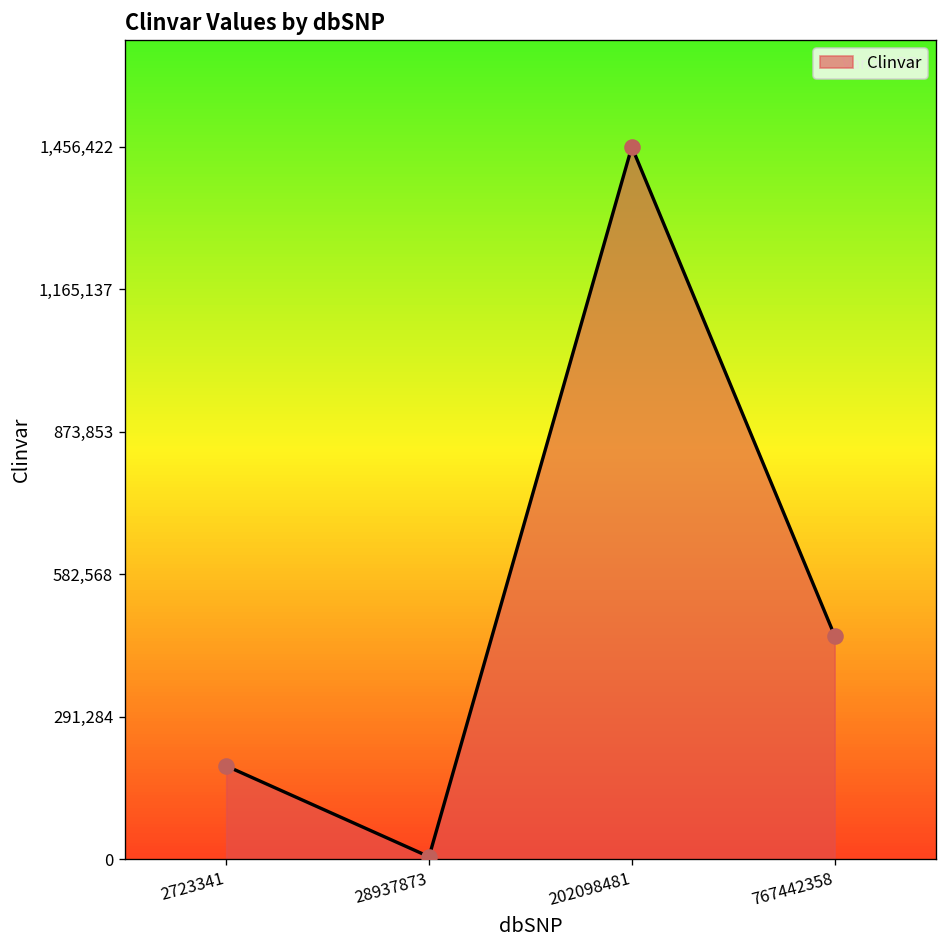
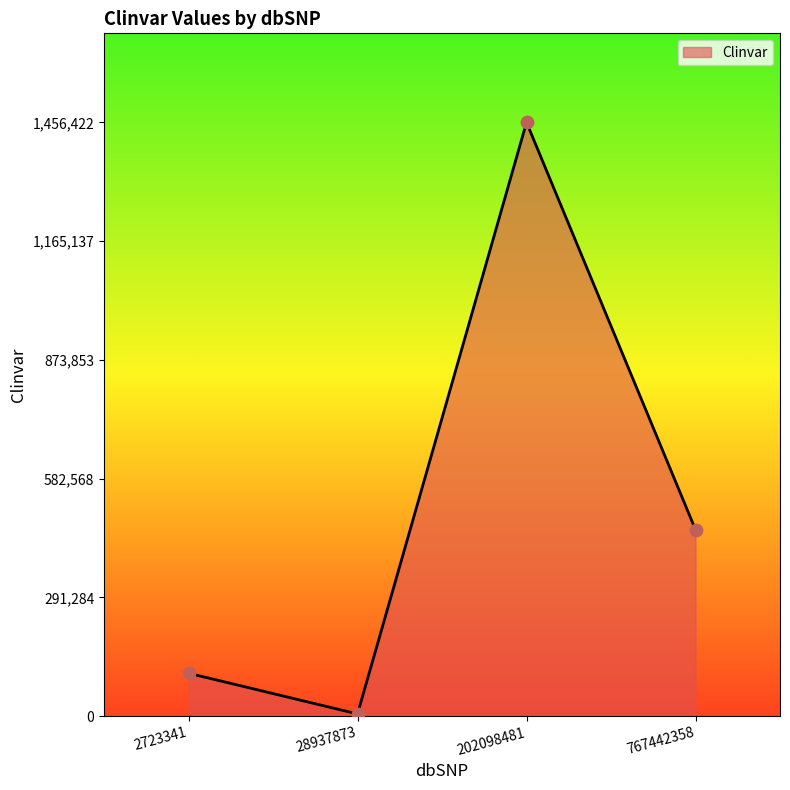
2723341: 190,000 -> 110,000
